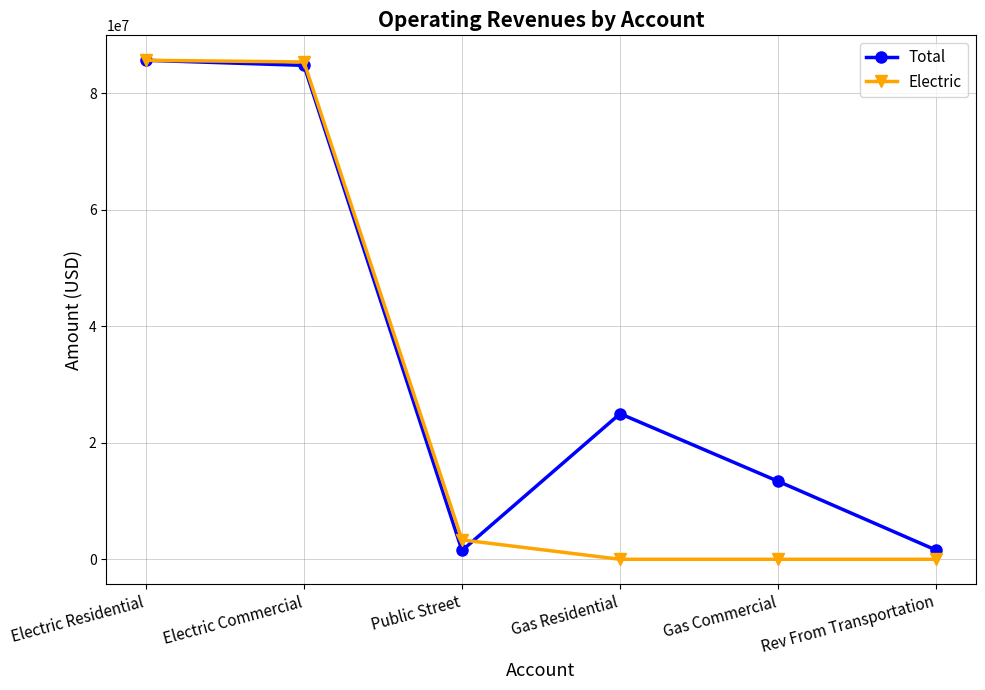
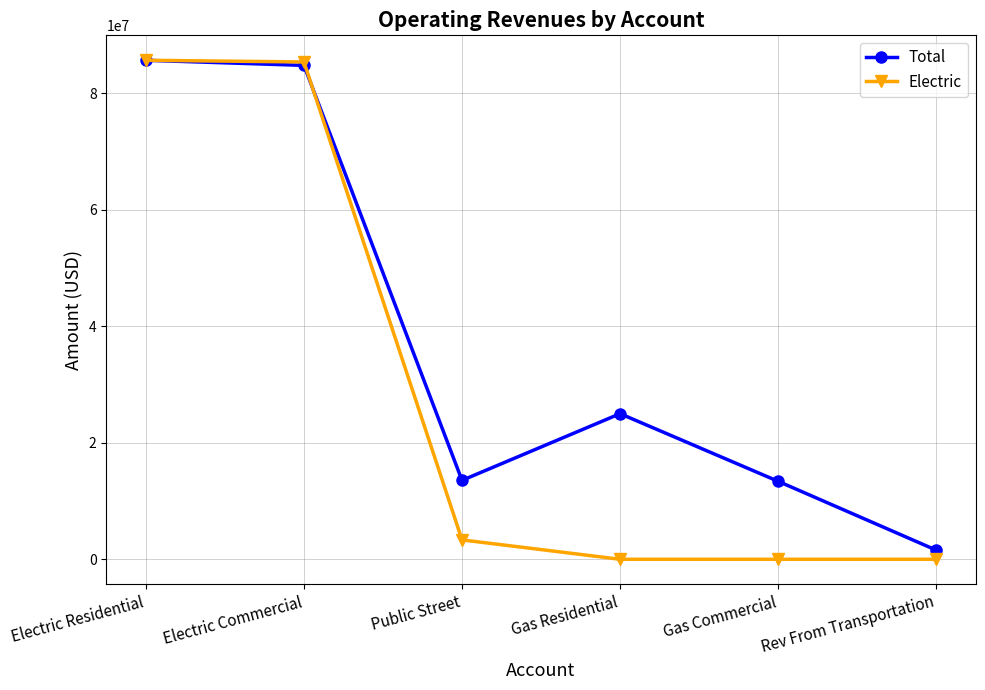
Total, Public Street: 2000000 -> 14000000
